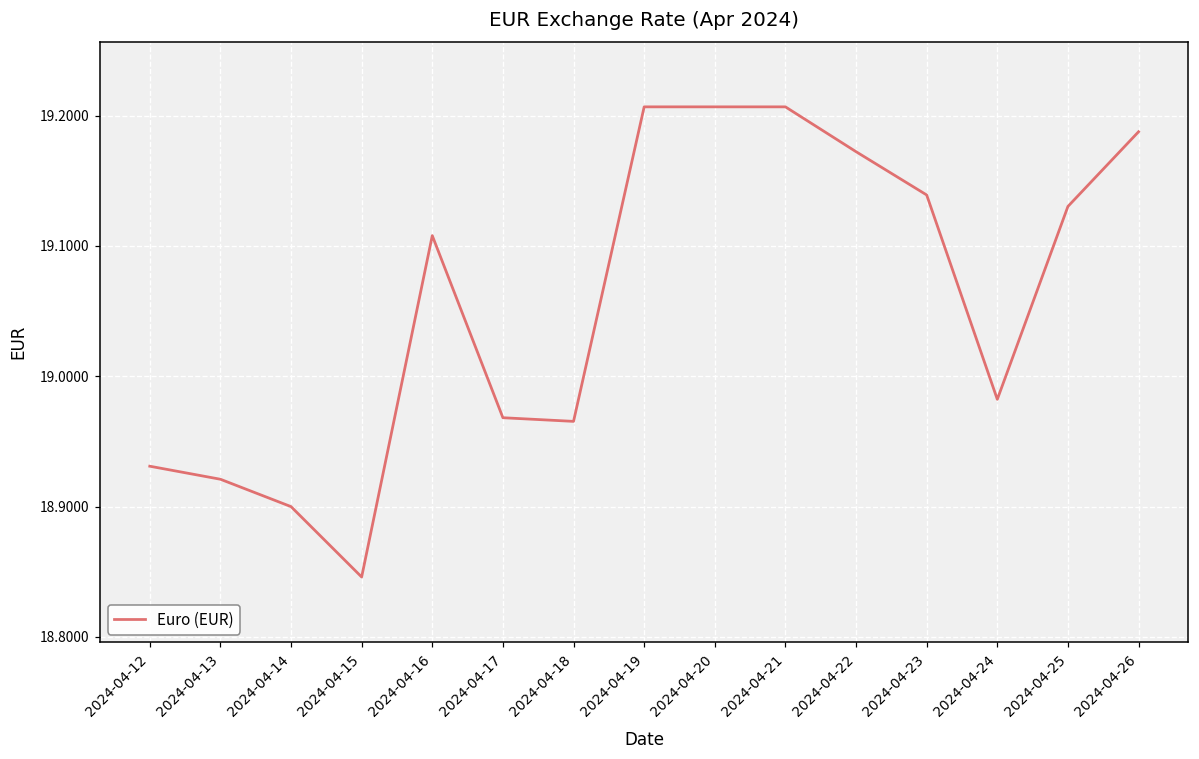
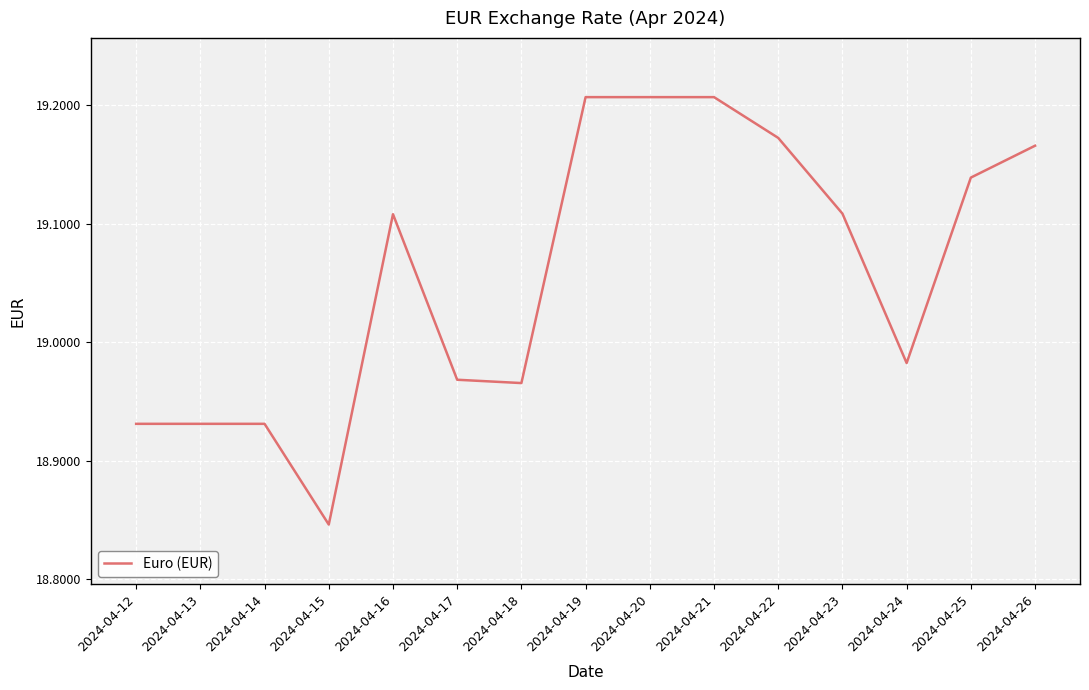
2024-04-13: 18.921 -> 18.931
2024-04-14: 18.900 -> 18.931
2024-04-23: 19.139 -> 19.108
2024-04-25: 19.130 -> 19.139
2024-04-26: 19.188 -> 19.166
